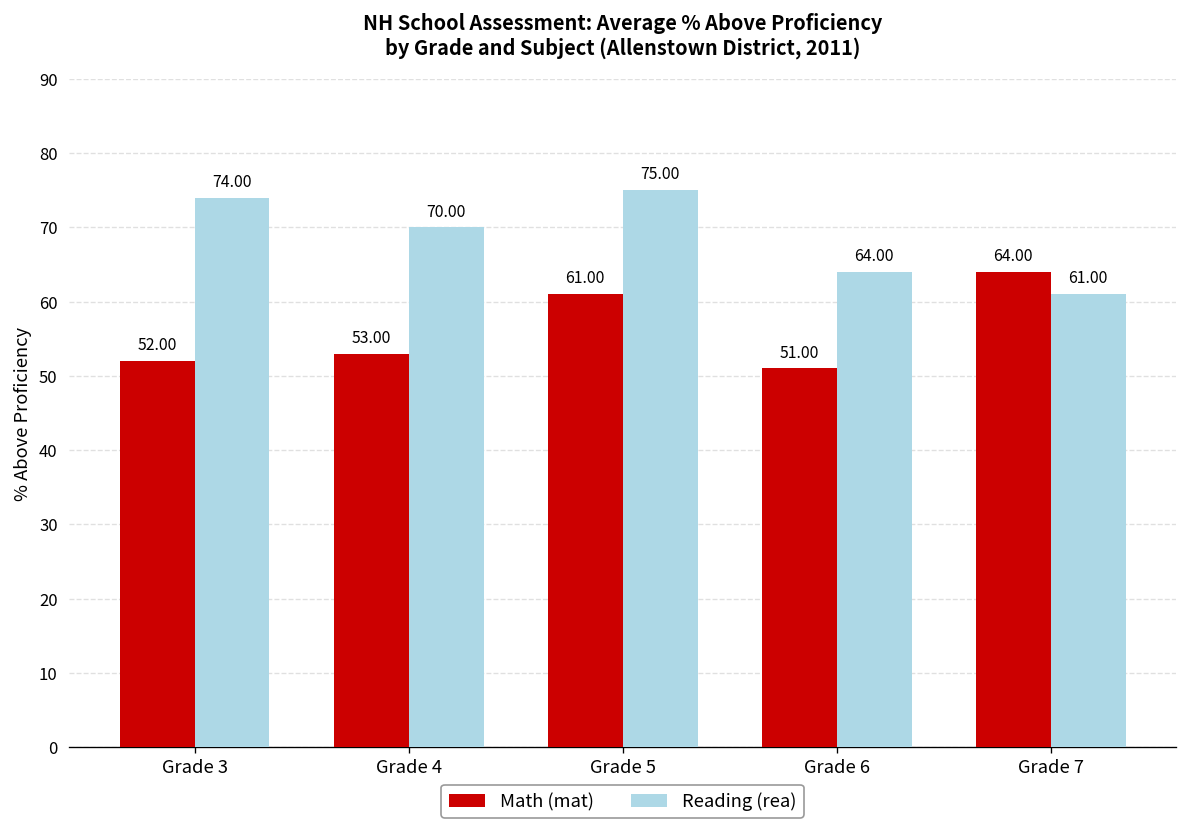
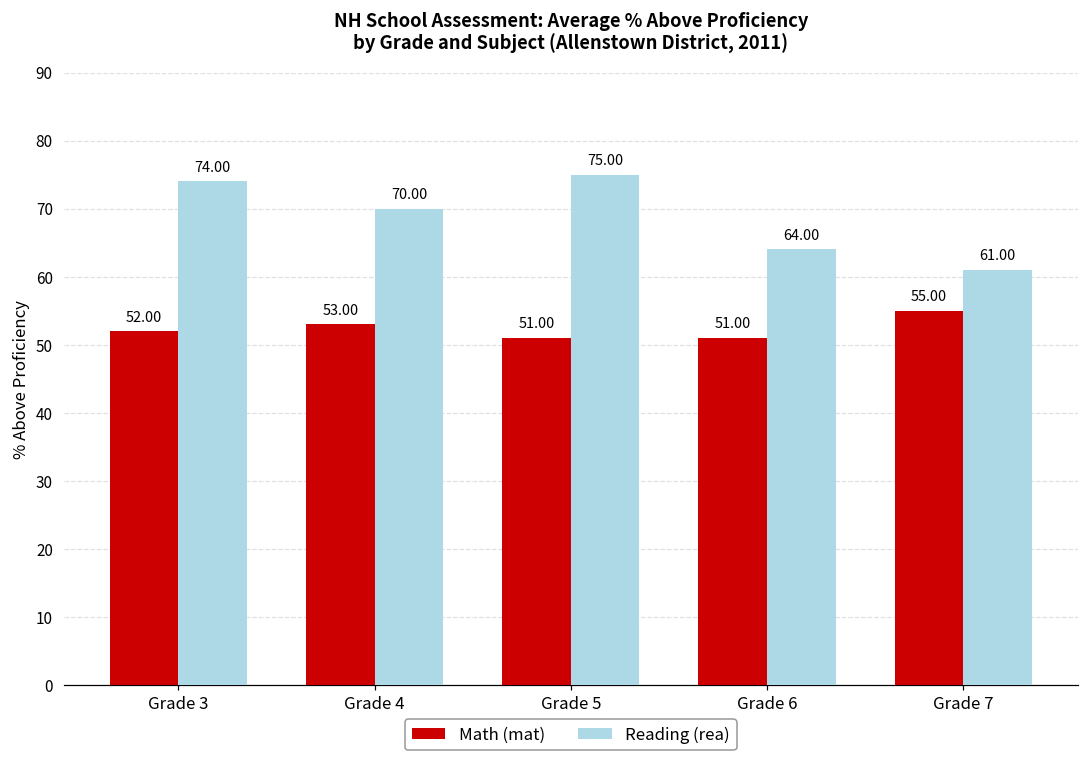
Math (mat), Grade 5: 61.00 -> 51.00
Math (mat), Grade 7: 64.00 -> 55.00
